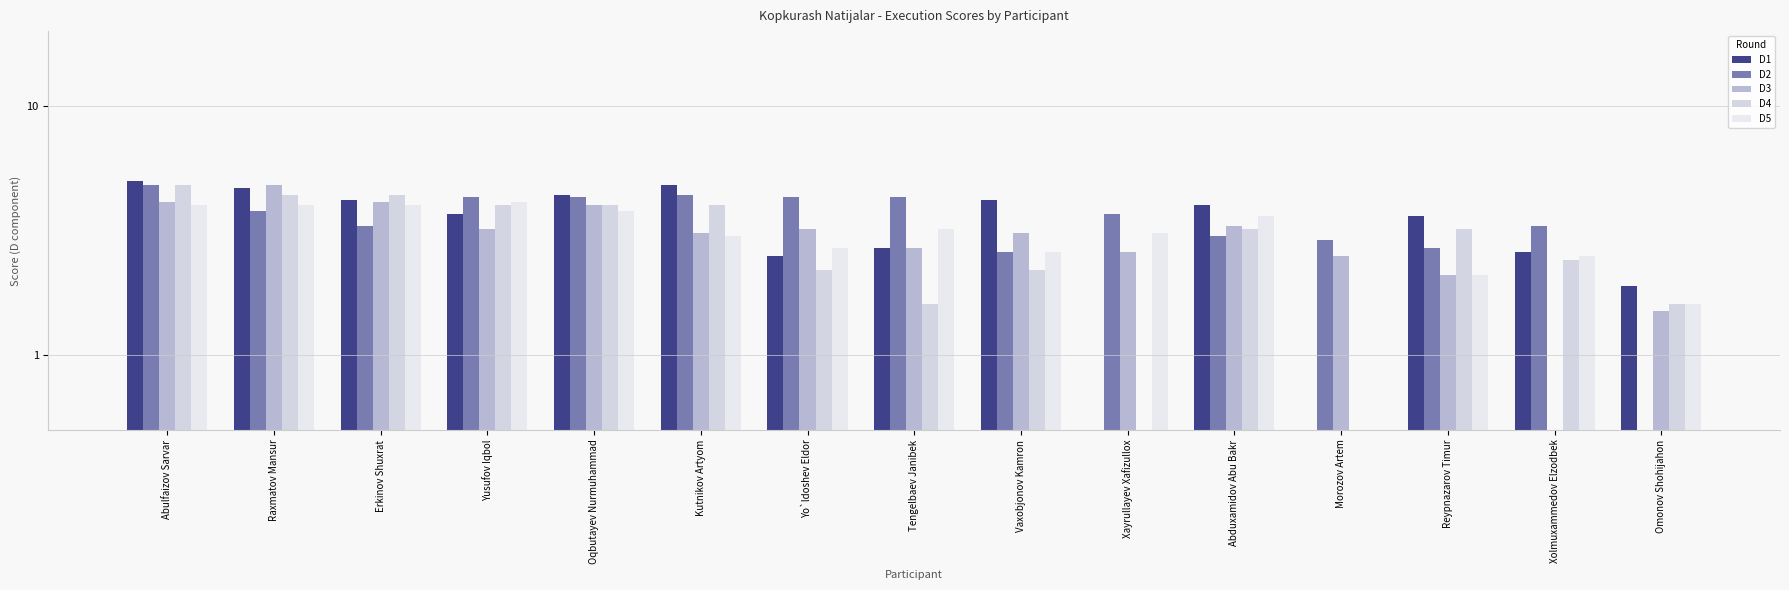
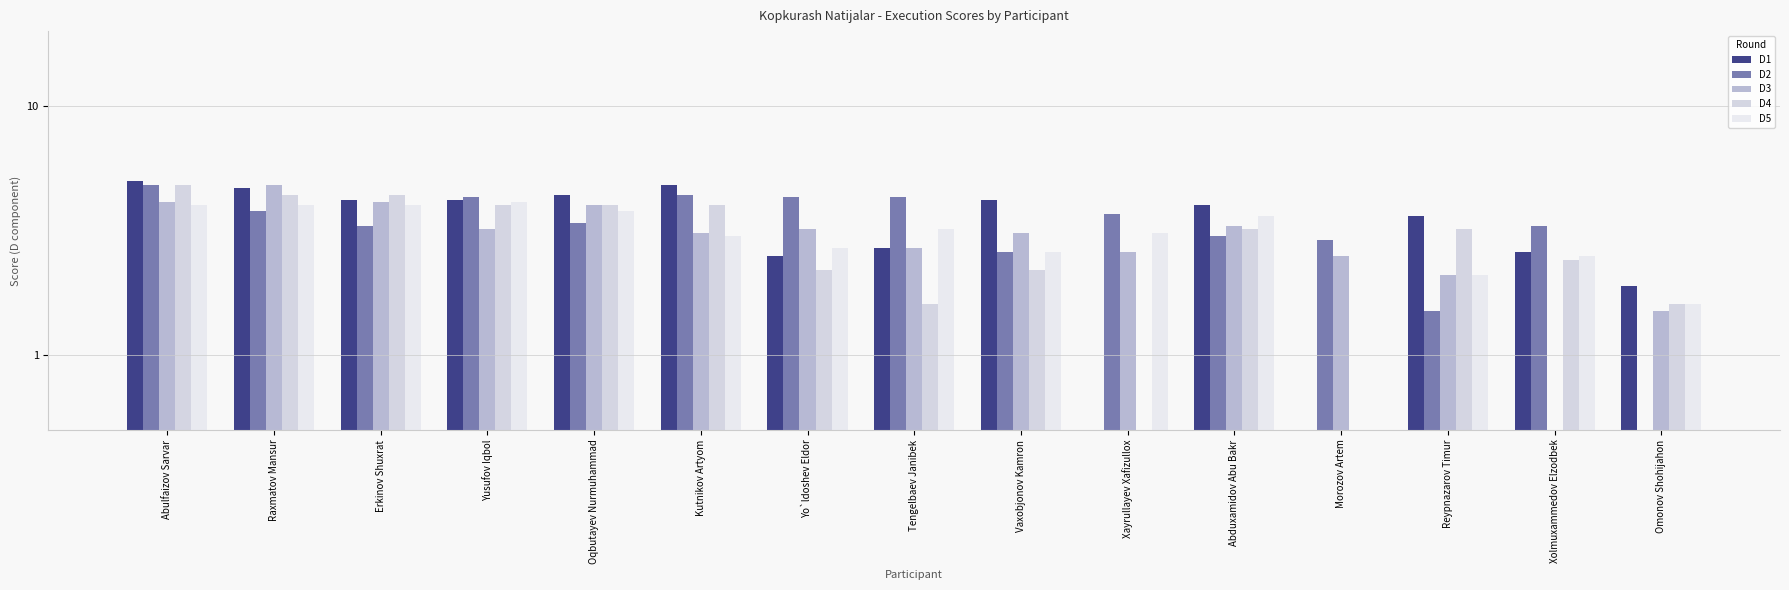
D1, Yusufov Iqbol: 3.7 -> 4.2
D2, Oqbutayev Nurmuhammad: 4.3 -> 3.4
D2, Reypnazarov Timur: 2.7 -> 1.5
